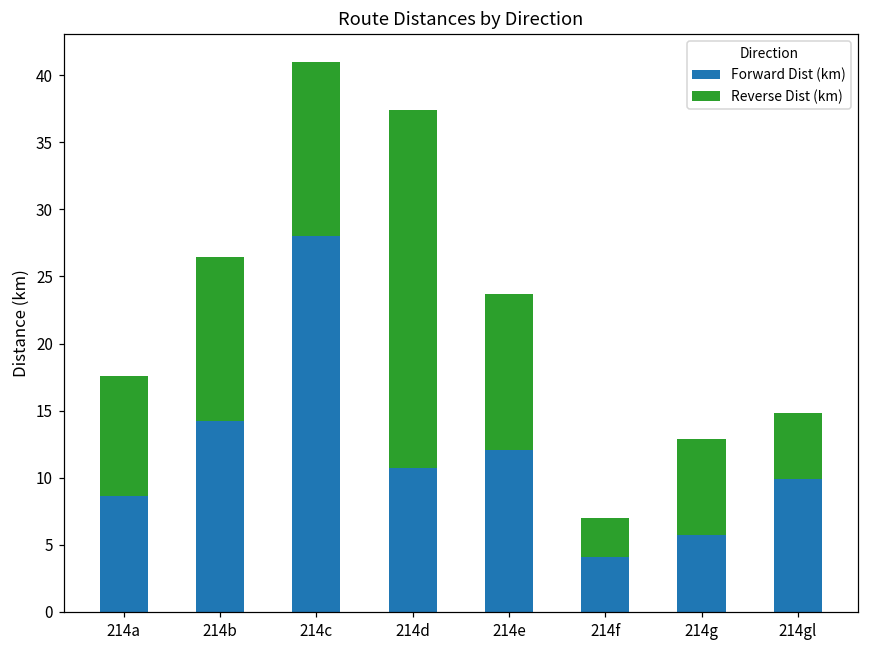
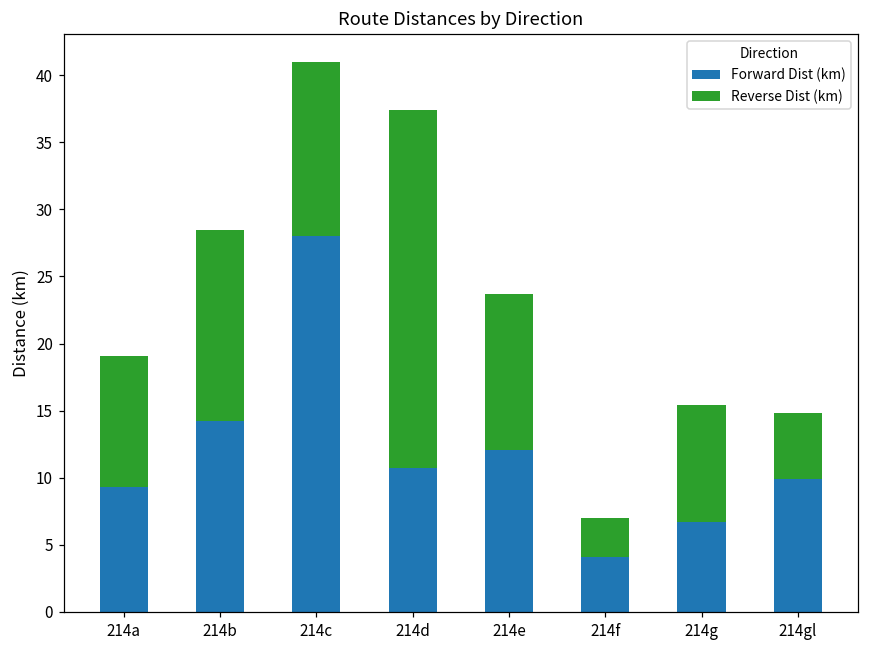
Forward Dist (km), 214a: 8.7 -> 9.3
Reverse Dist (km), 214a: 8.9 -> 9.7
Reverse Dist (km), 214b: 12.2 -> 14.2
Forward Dist (km), 214g: 5.7 -> 6.7
Reverse Dist (km), 214g: 7.2 -> 8.7
